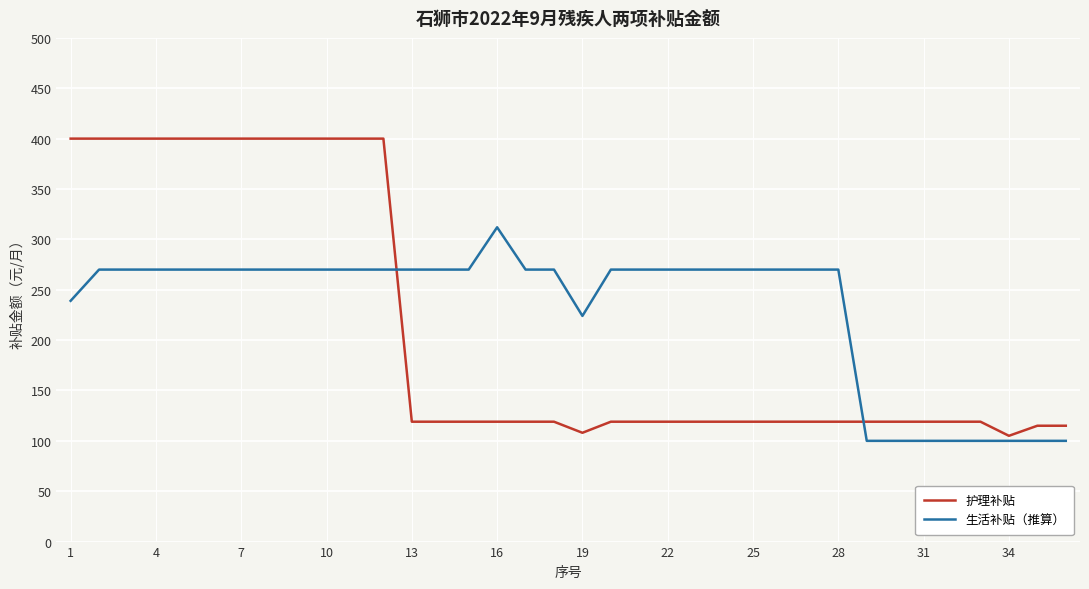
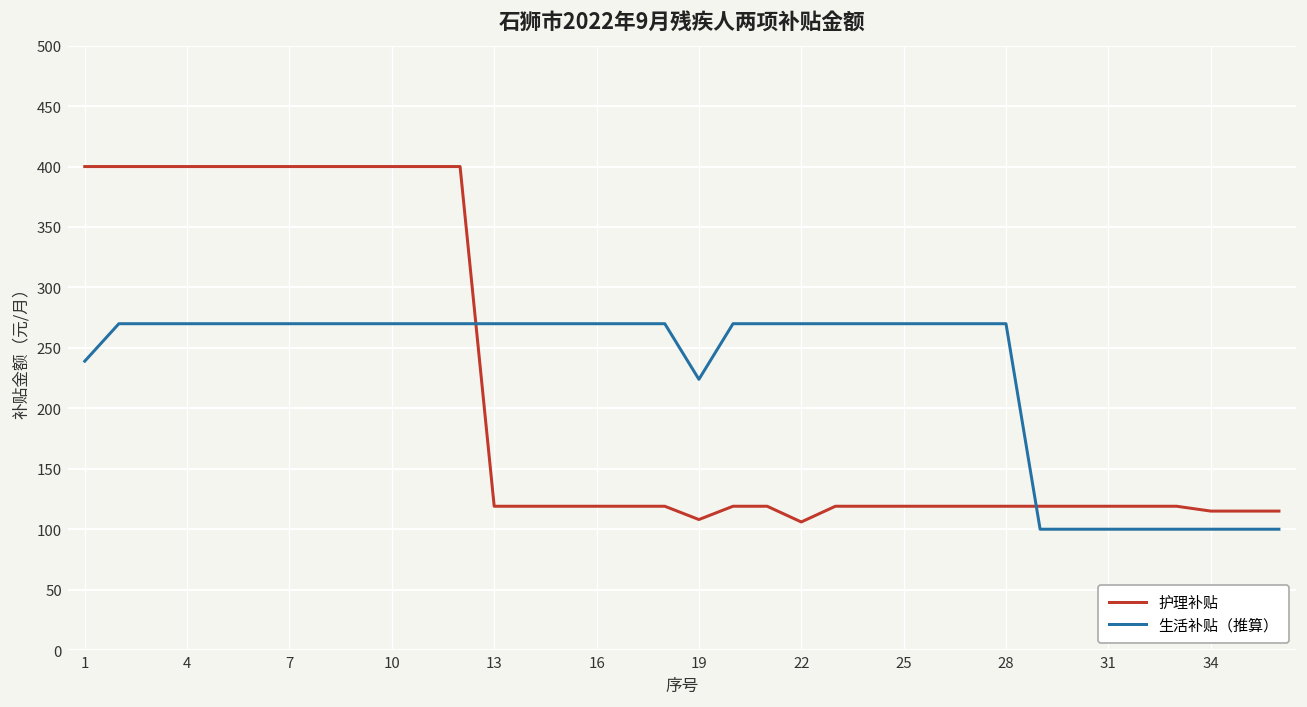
生活补贴（推算）, 16: 312 -> 270
护理补贴, 22: 119 -> 106
护理补贴, 34: 105 -> 115
